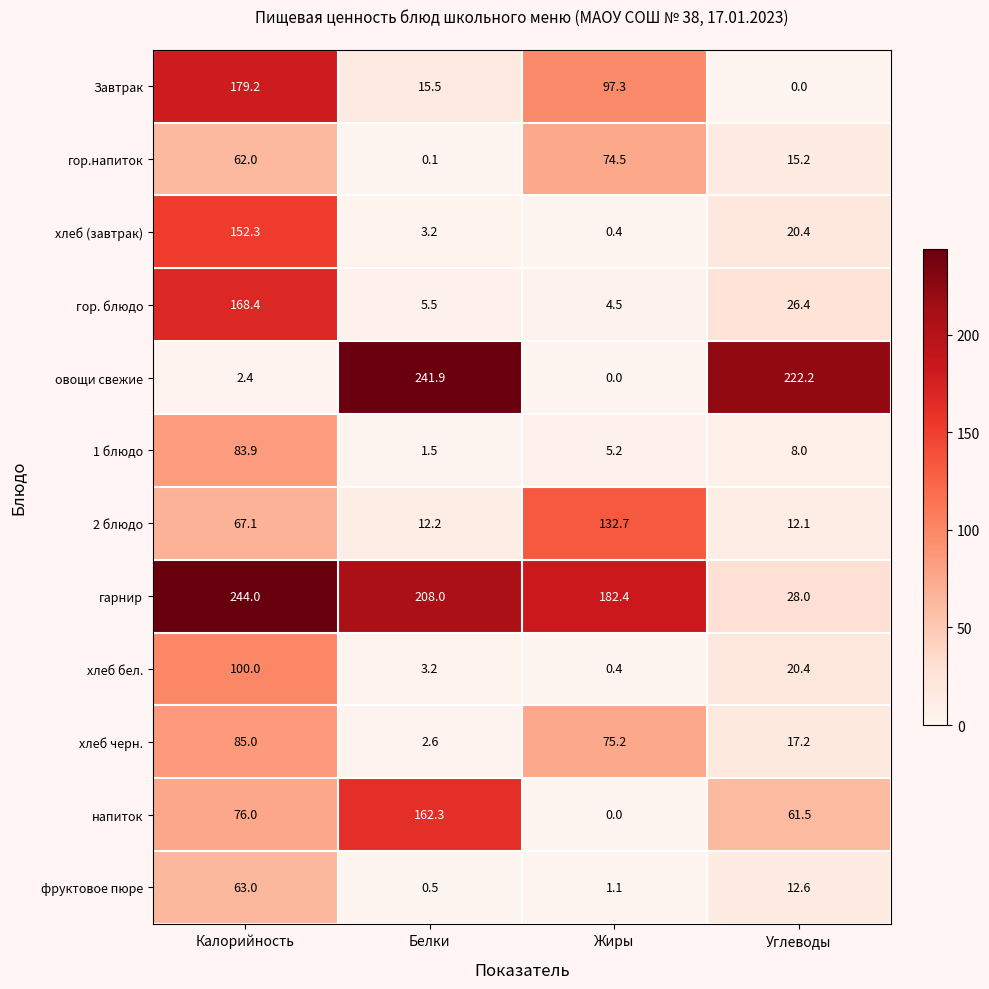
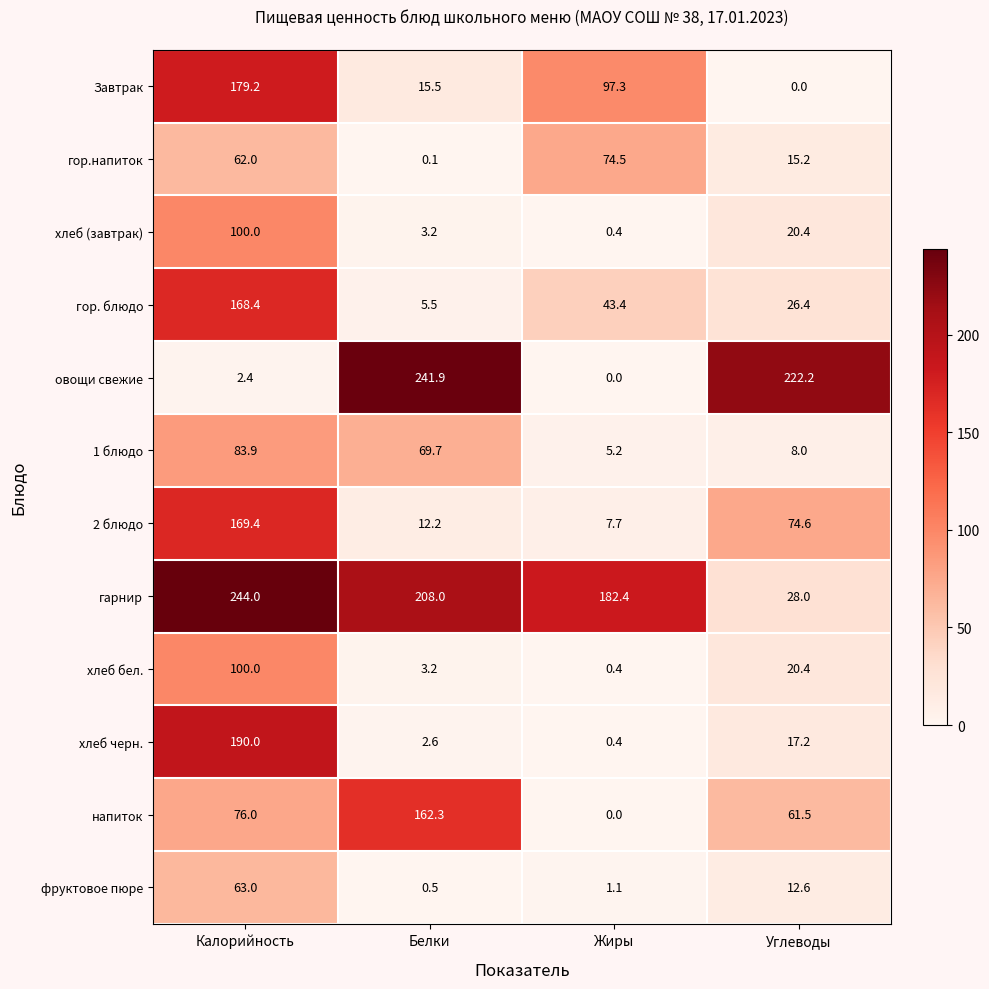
хлеб (завтрак), Калорийность: 152.3 -> 100.0
гор. блюдо, Жиры: 4.5 -> 43.4
1 блюдо, Белки: 1.5 -> 69.7
2 блюдо, Калорийность: 67.1 -> 169.4
2 блюдо, Жиры: 132.7 -> 7.7
2 блюдо, Углеводы: 12.1 -> 74.6
хлеб черн., Калорийность: 85.0 -> 190.0
хлеб черн., Жиры: 75.2 -> 0.4
